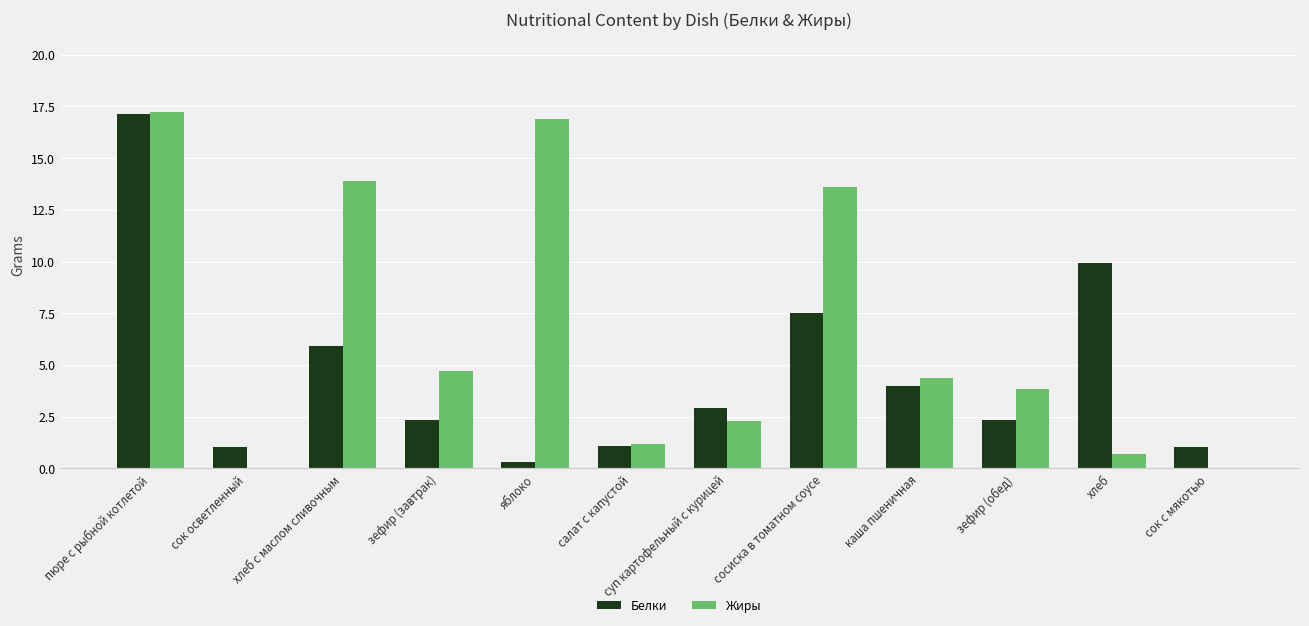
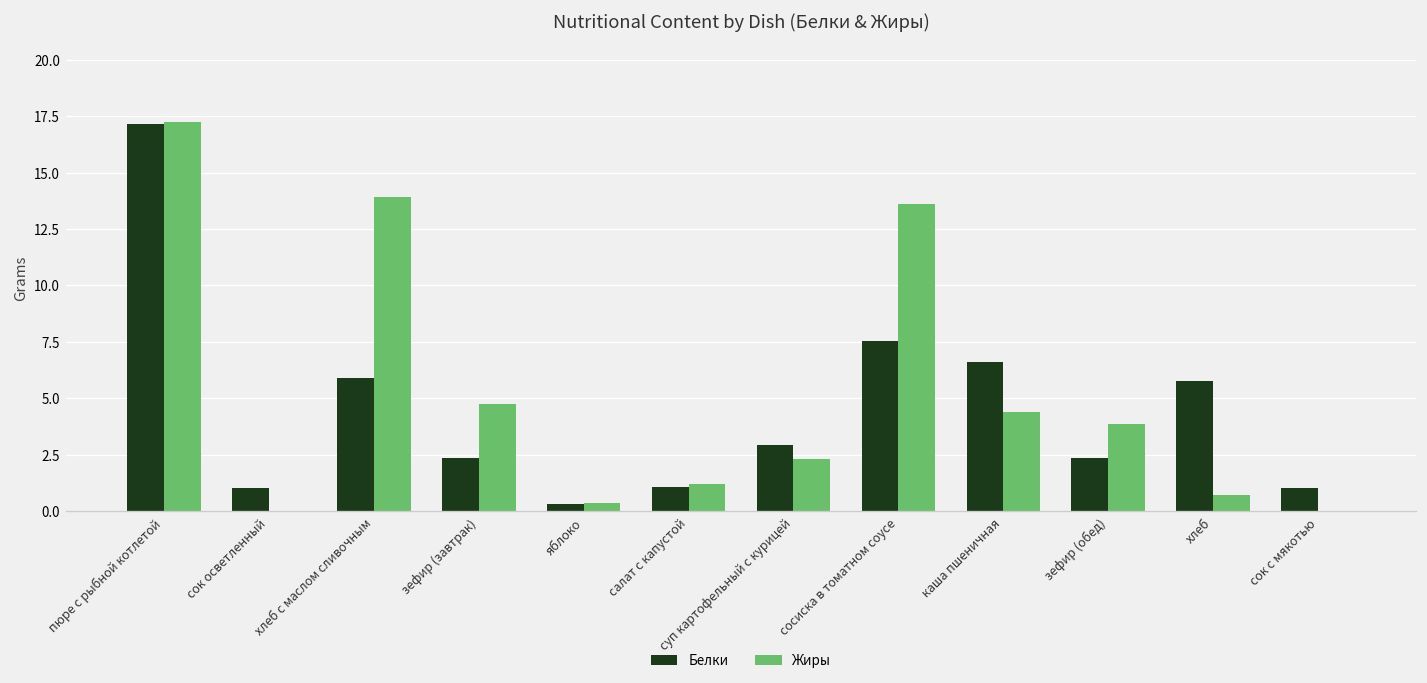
Жиры, яблоко: 16.9 -> 0.4
Белки, каша пшеничная: 4.0 -> 6.6
Белки, хлеб: 9.9 -> 5.8
